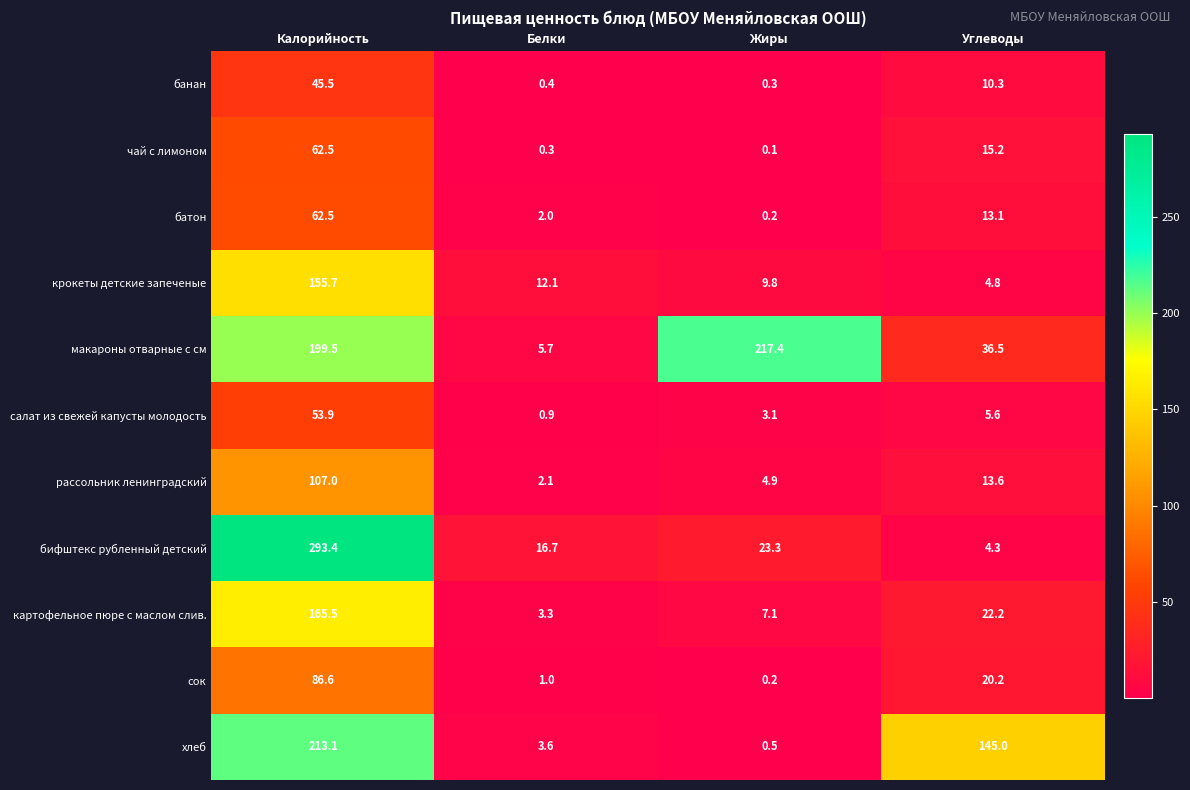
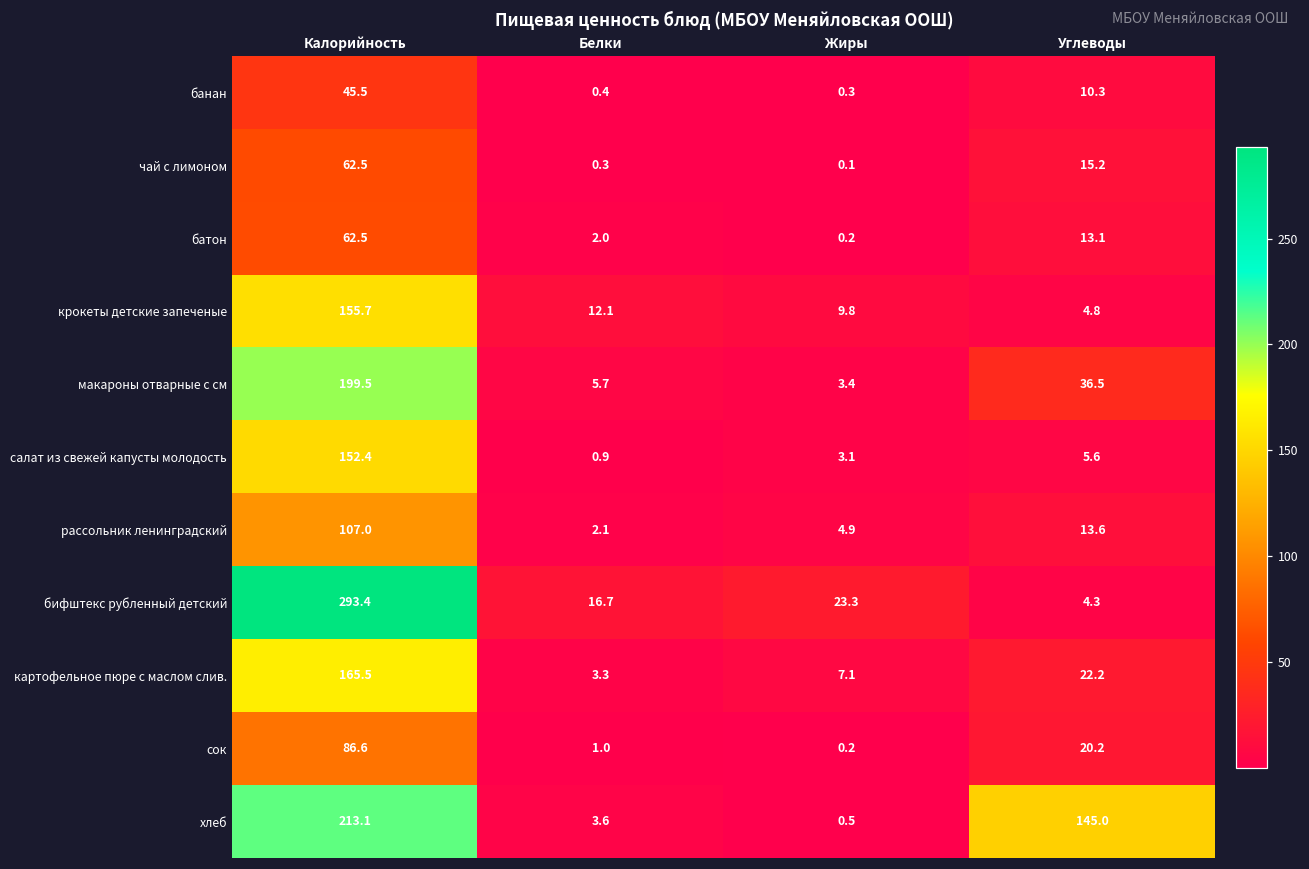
макароны отварные с см, Жиры: 217.4 -> 3.4
салат из свежей капусты молодость, Калорийность: 53.9 -> 152.4
